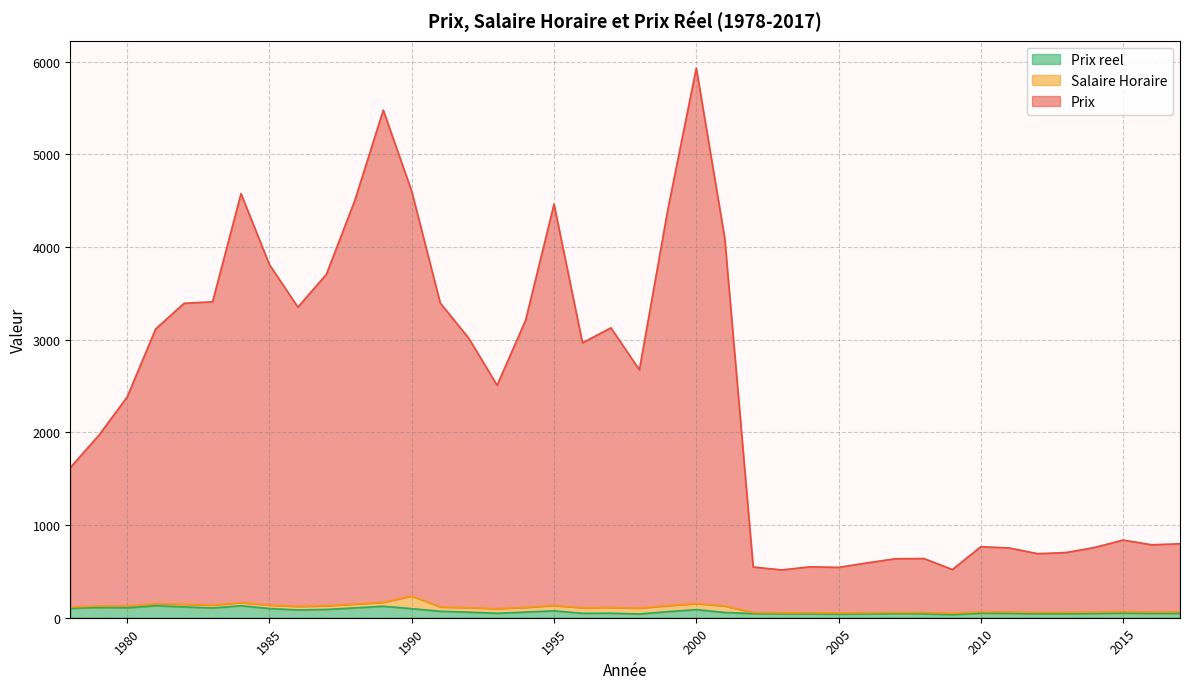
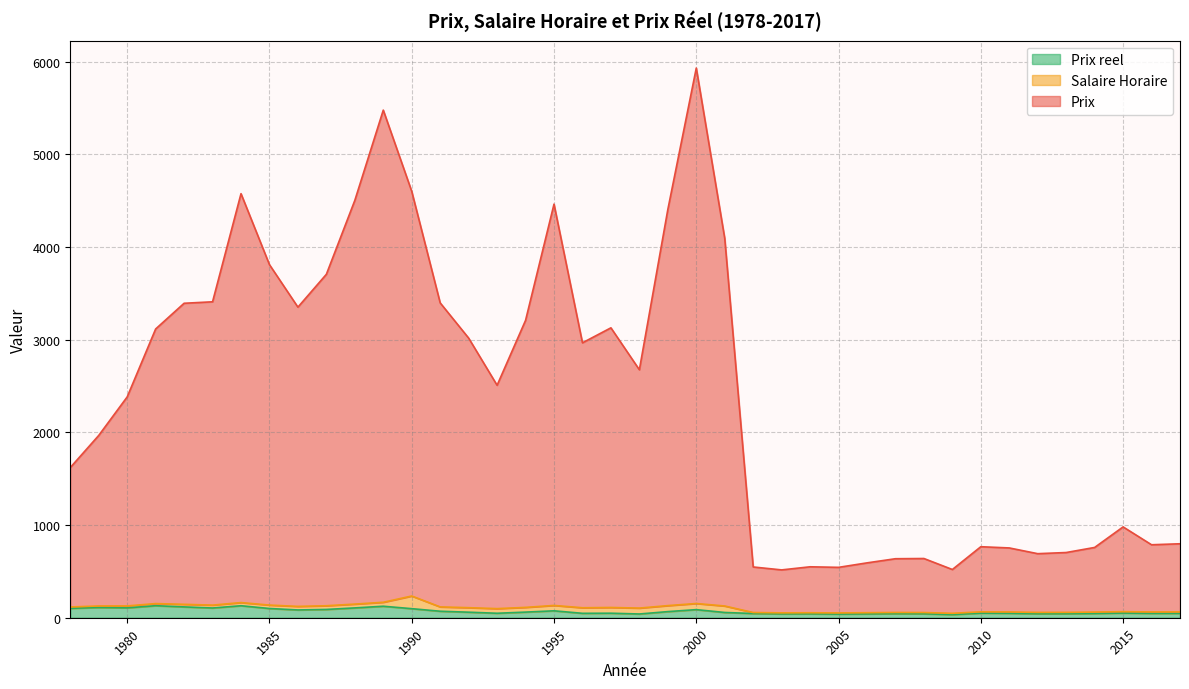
Prix, 2015: 800 -> 900
